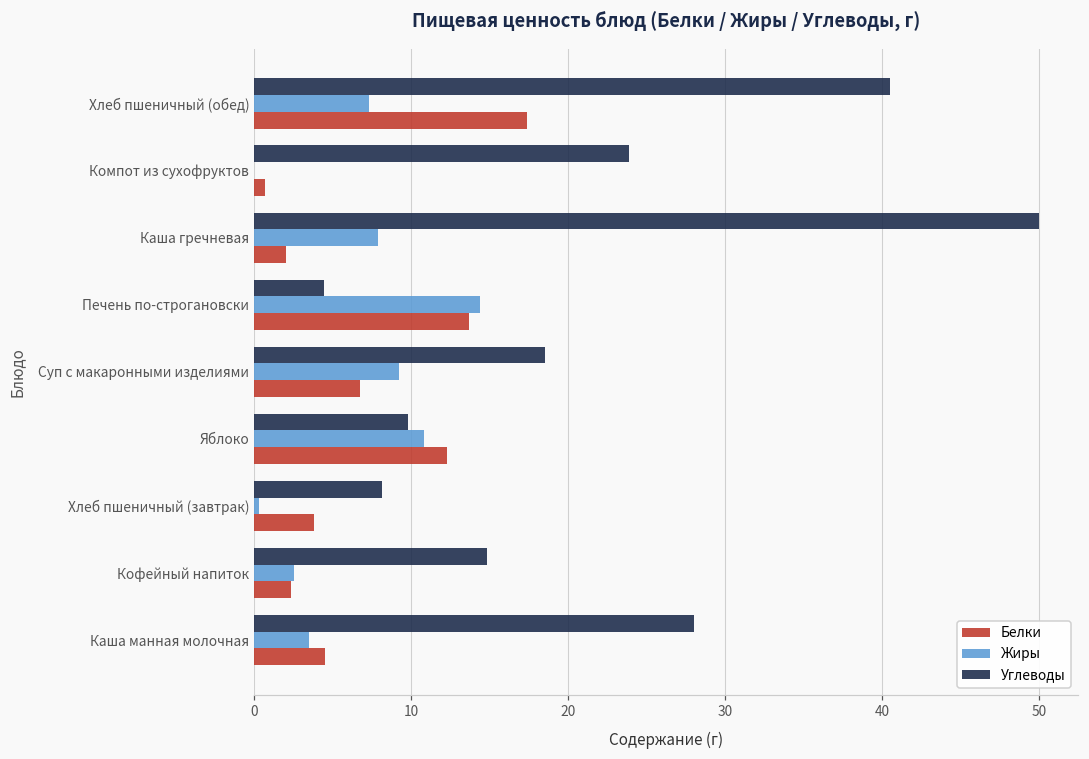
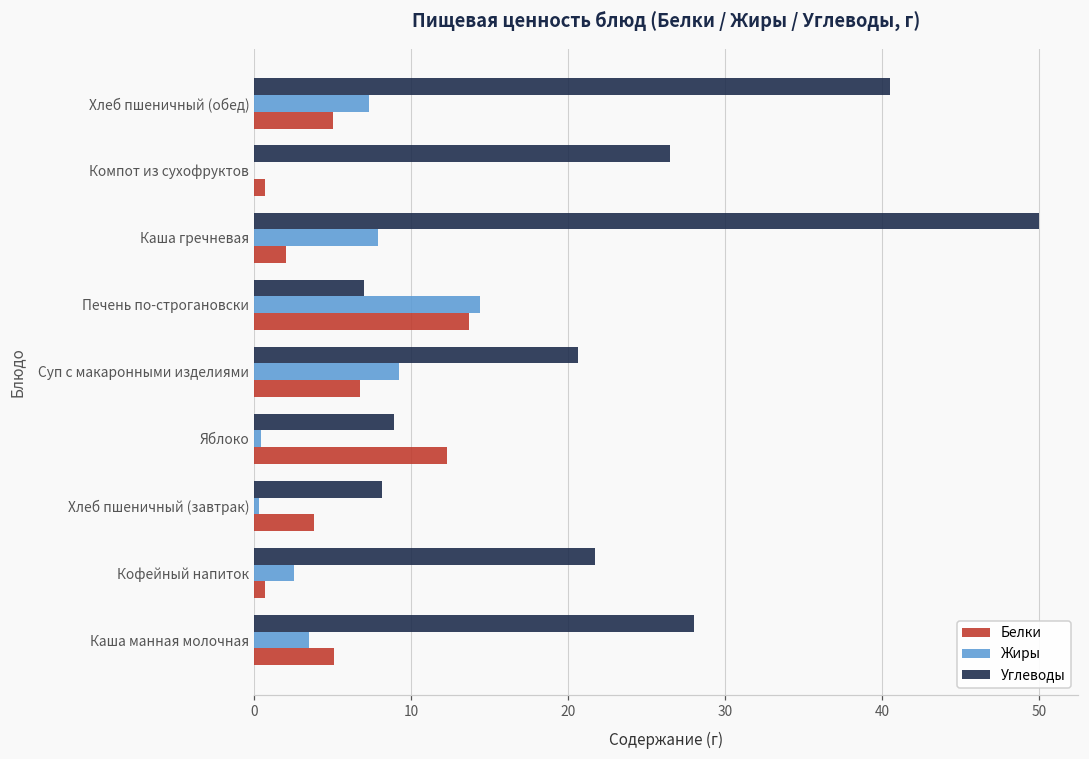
Белки, Хлеб пшеничный (обед): 17.4 -> 5.0
Углеводы, Компот из сухофруктов: 23.9 -> 26.5
Углеводы, Печень по-строгановски: 4.4 -> 7.0
Углеводы, Суп с макаронными изделиями: 18.5 -> 20.6
Углеводы, Яблоко: 9.8 -> 8.9
Жиры, Яблоко: 10.8 -> 0.4
Углеводы, Кофейный напиток: 14.8 -> 21.7
Белки, Кофейный напиток: 2.3 -> 0.7
Белки, Каша манная молочная: 4.5 -> 5.1
